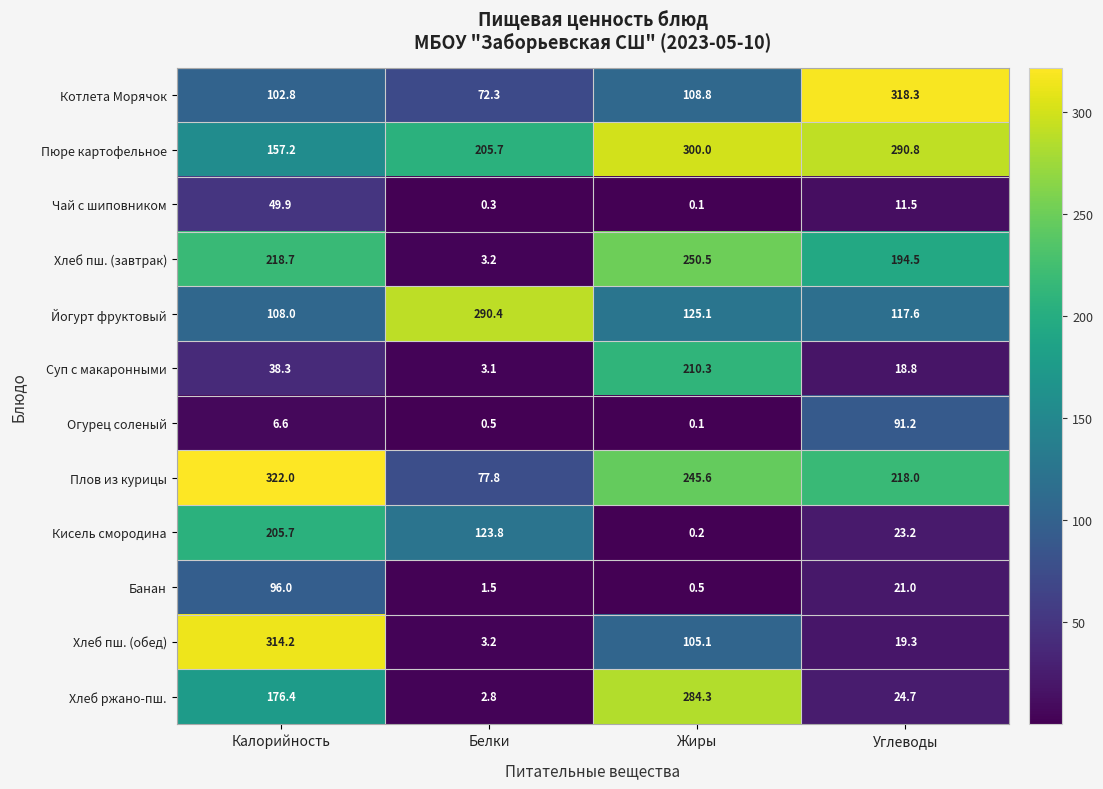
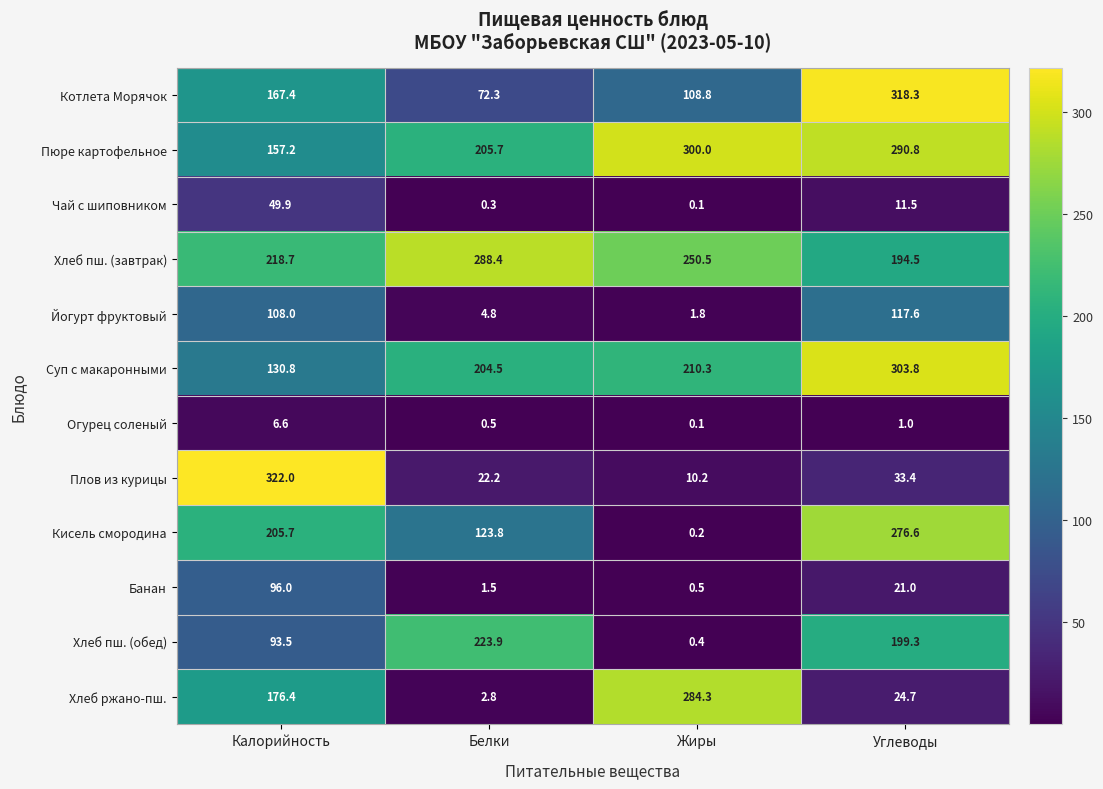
Котлета Морячок, Калорийность: 102.8 -> 167.4
Хлеб пш. (завтрак), Белки: 3.2 -> 288.4
Йогурт фруктовый, Белки: 290.4 -> 4.8
Йогурт фруктовый, Жиры: 125.1 -> 1.8
Суп с макаронными, Калорийность: 38.3 -> 130.8
Суп с макаронными, Белки: 3.1 -> 204.5
Суп с макаронными, Углеводы: 18.8 -> 303.8
Огурец соленый, Углеводы: 91.2 -> 1.0
Плов из курицы, Белки: 77.8 -> 22.2
Плов из курицы, Жиры: 245.6 -> 10.2
Плов из курицы, Углеводы: 218.0 -> 33.4
Кисель смородина, Углеводы: 23.2 -> 276.6
Хлеб пш. (обед), Калорийность: 314.2 -> 93.5
Хлеб пш. (обед), Белки: 3.2 -> 223.9
Хлеб пш. (обед), Жиры: 105.1 -> 0.4
Хлеб пш. (обед), Углеводы: 19.3 -> 199.3
